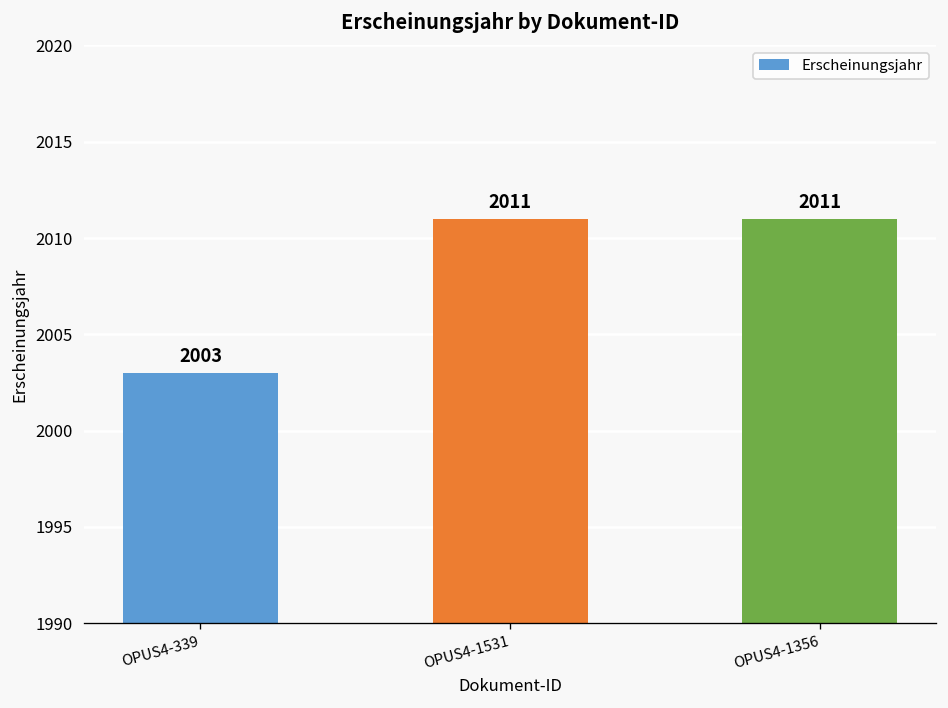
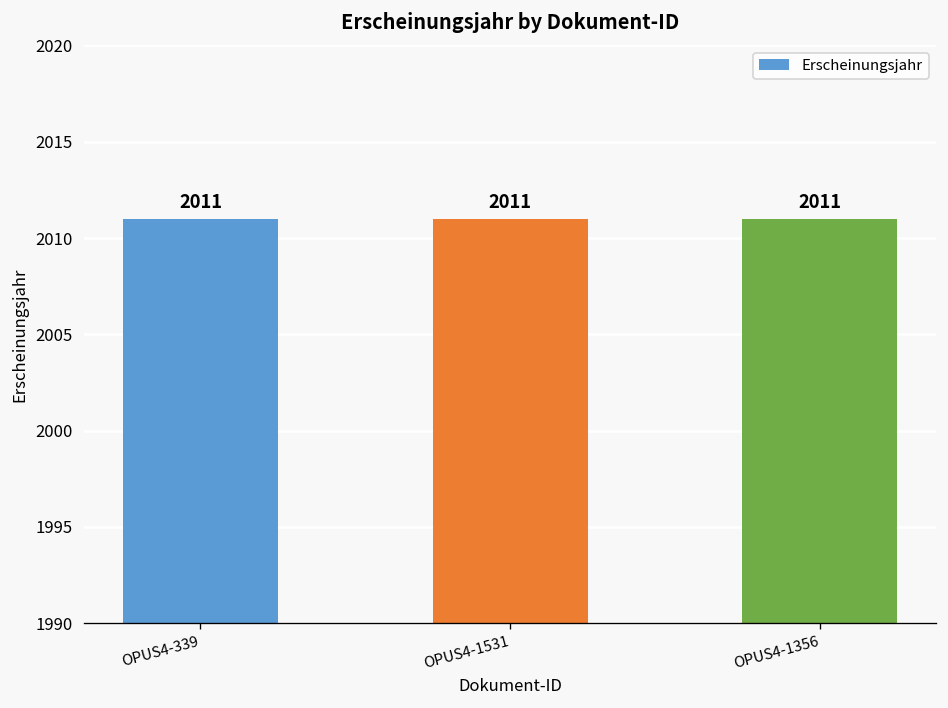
OPUS4-339: 2003 -> 2011
